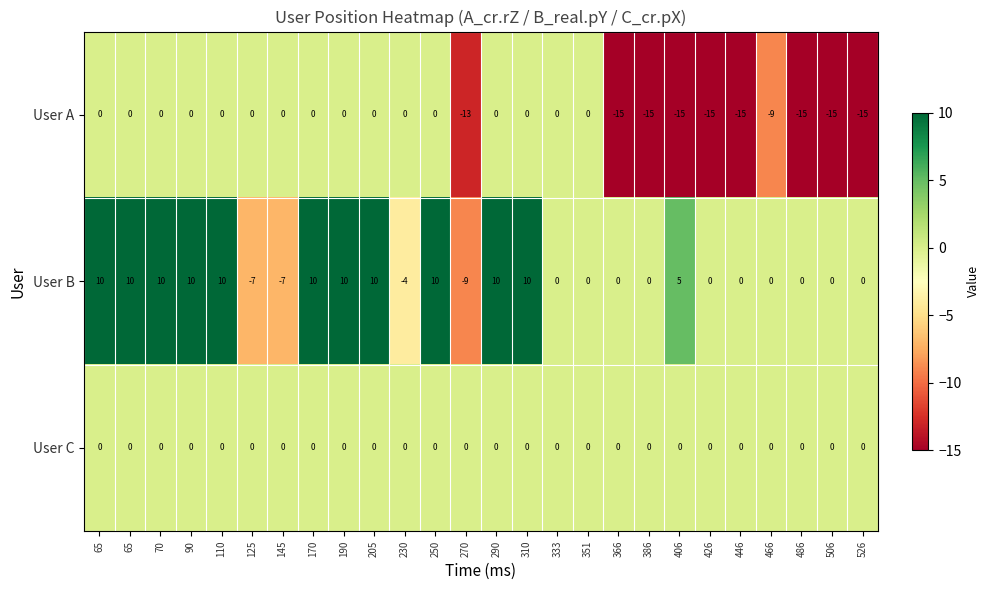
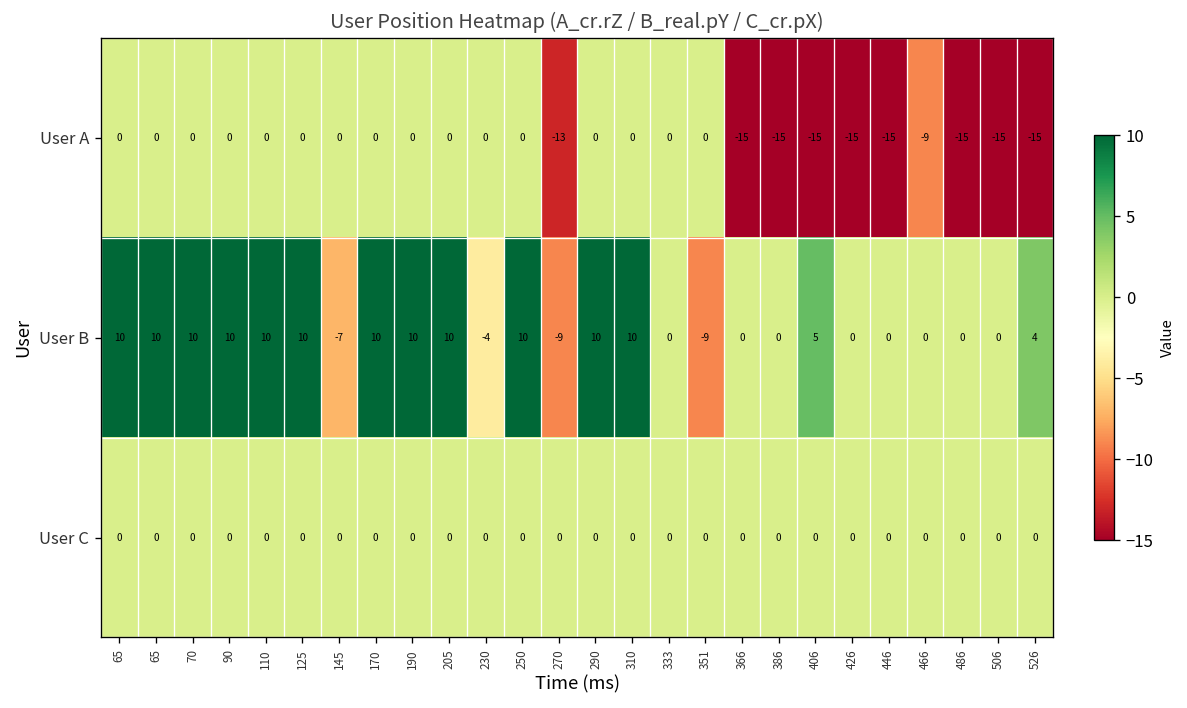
User B, 125: -7 -> 10
User B, 351: 0 -> -9
User B, 526: 0 -> 4
